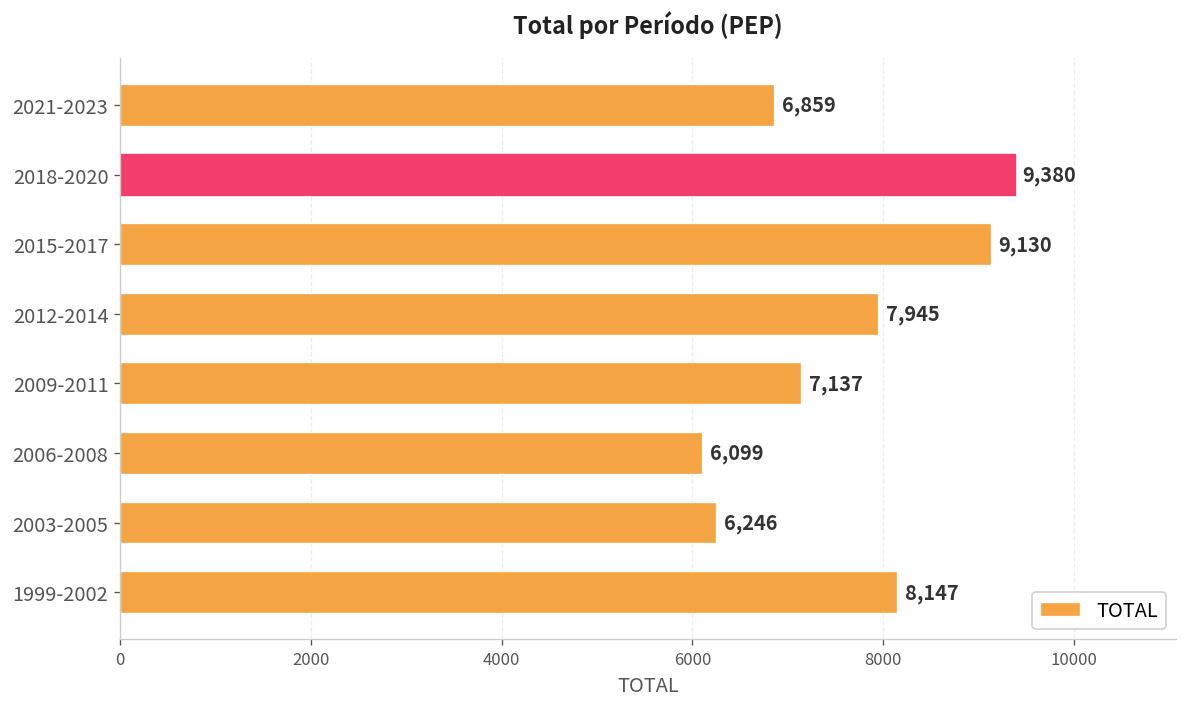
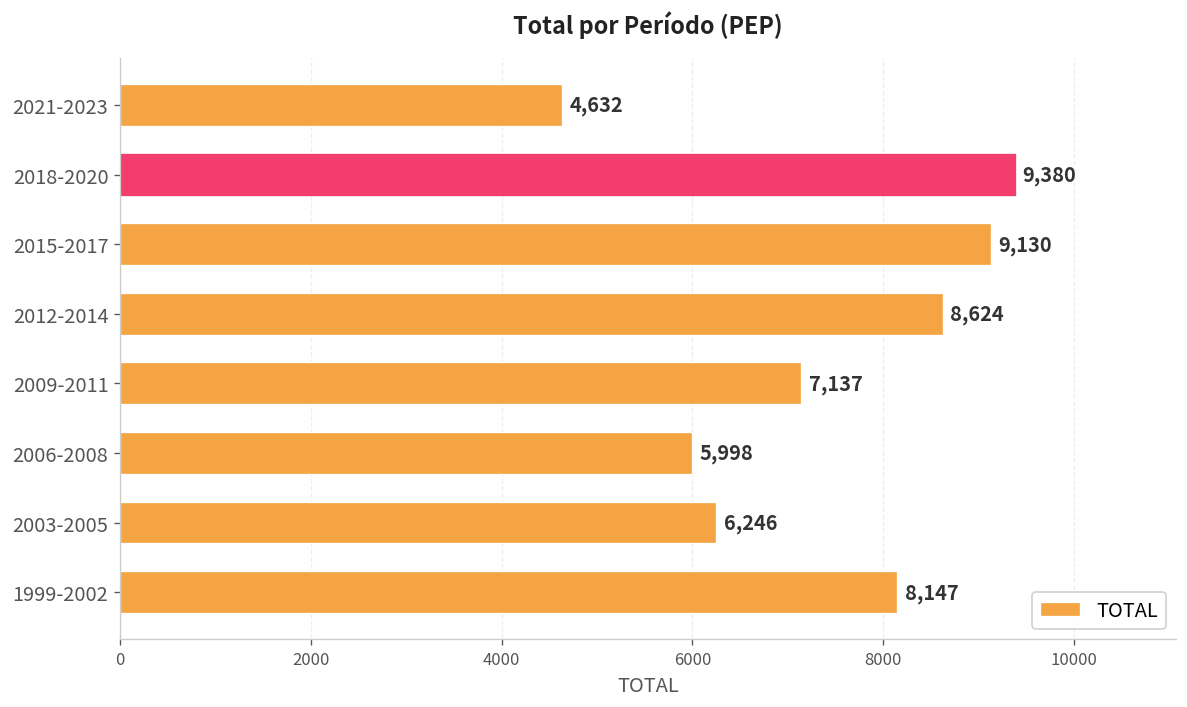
2021-2023: 6,859 -> 4,632
2012-2014: 7,945 -> 8,624
2006-2008: 6,099 -> 5,998
